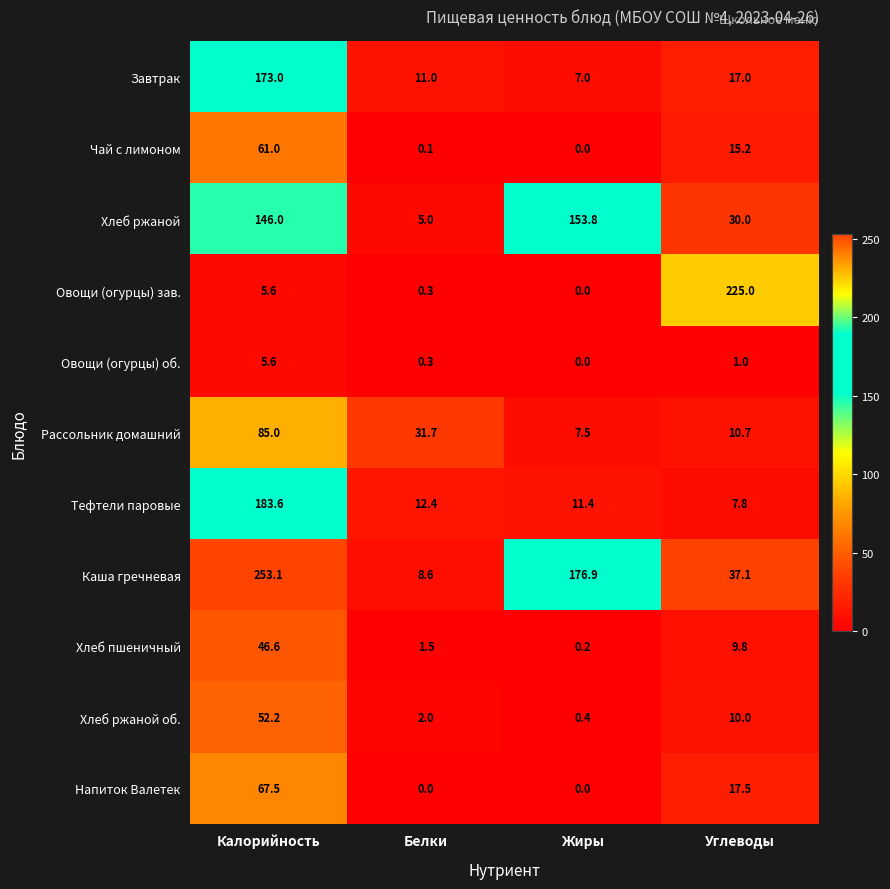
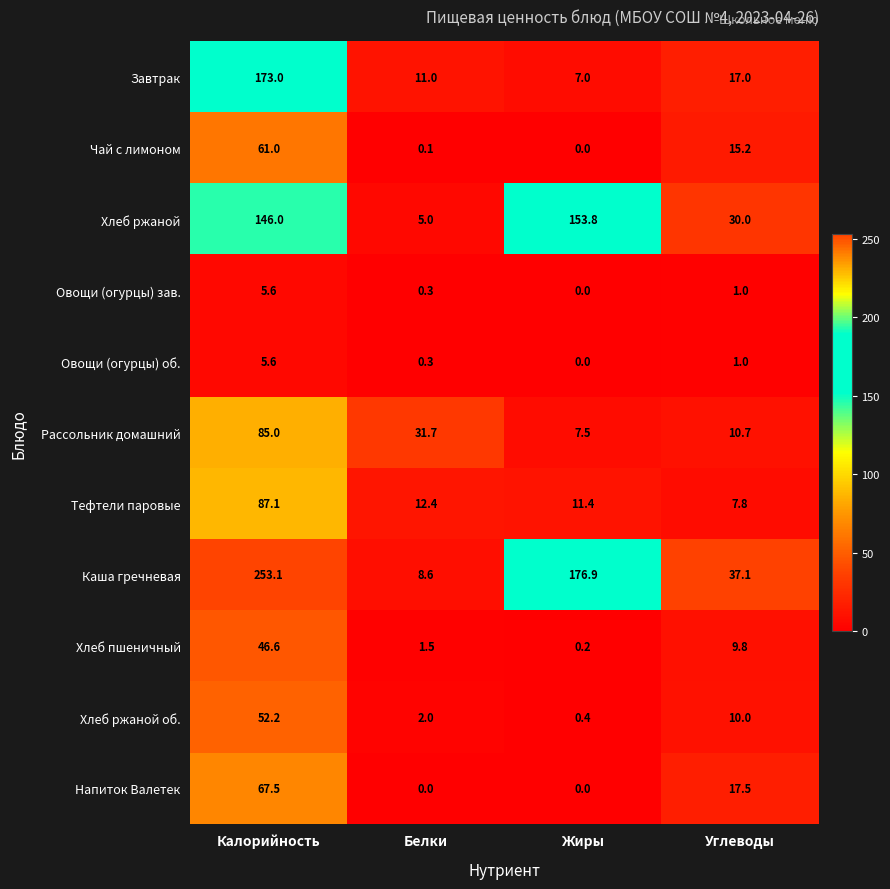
Овощи (огурцы) зав., Углеводы: 225.0 -> 1.0
Тефтели паровые, Калорийность: 183.6 -> 87.1
